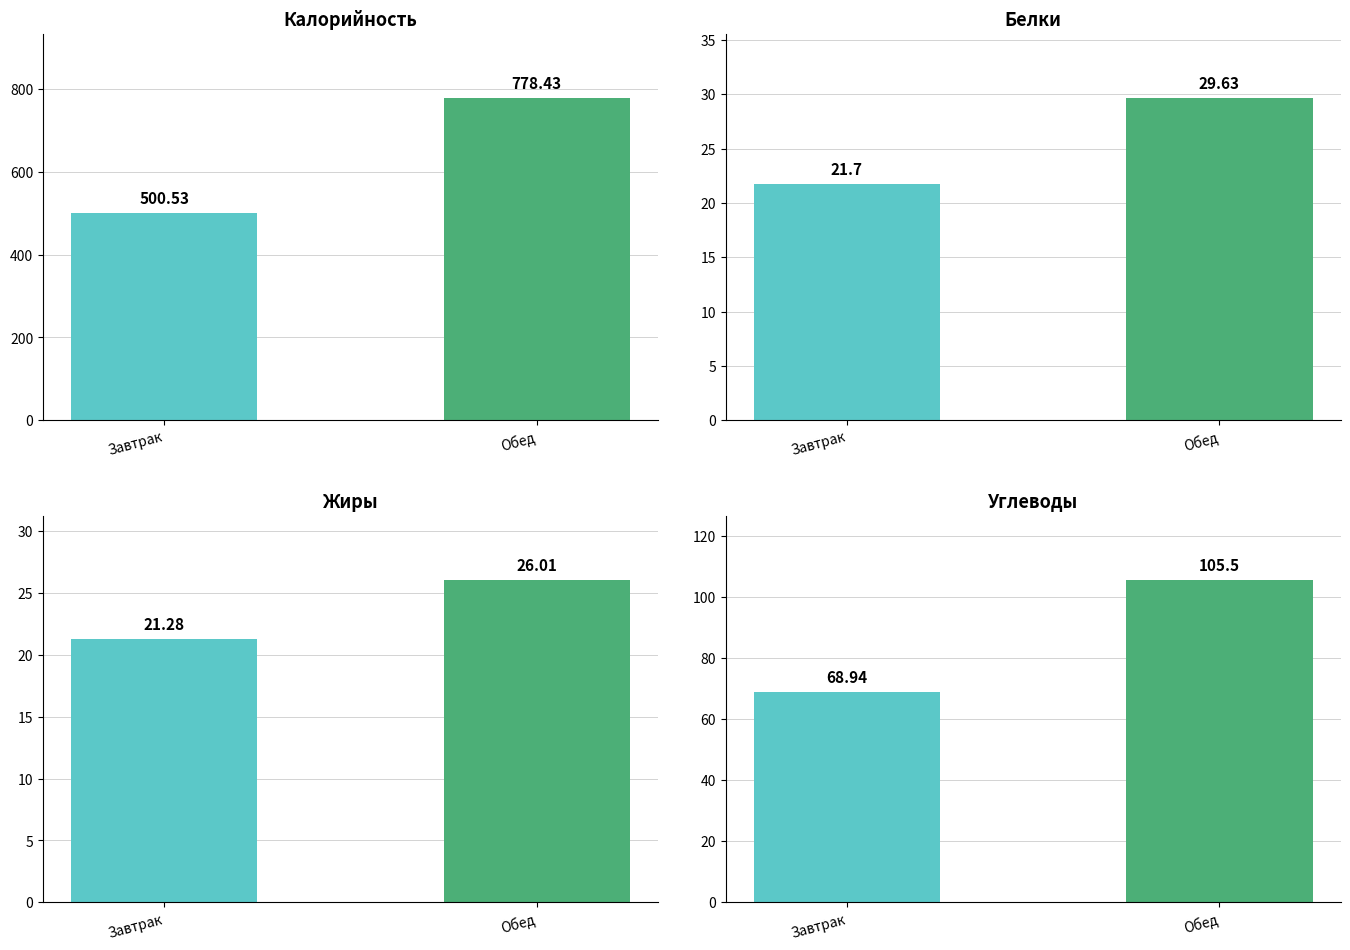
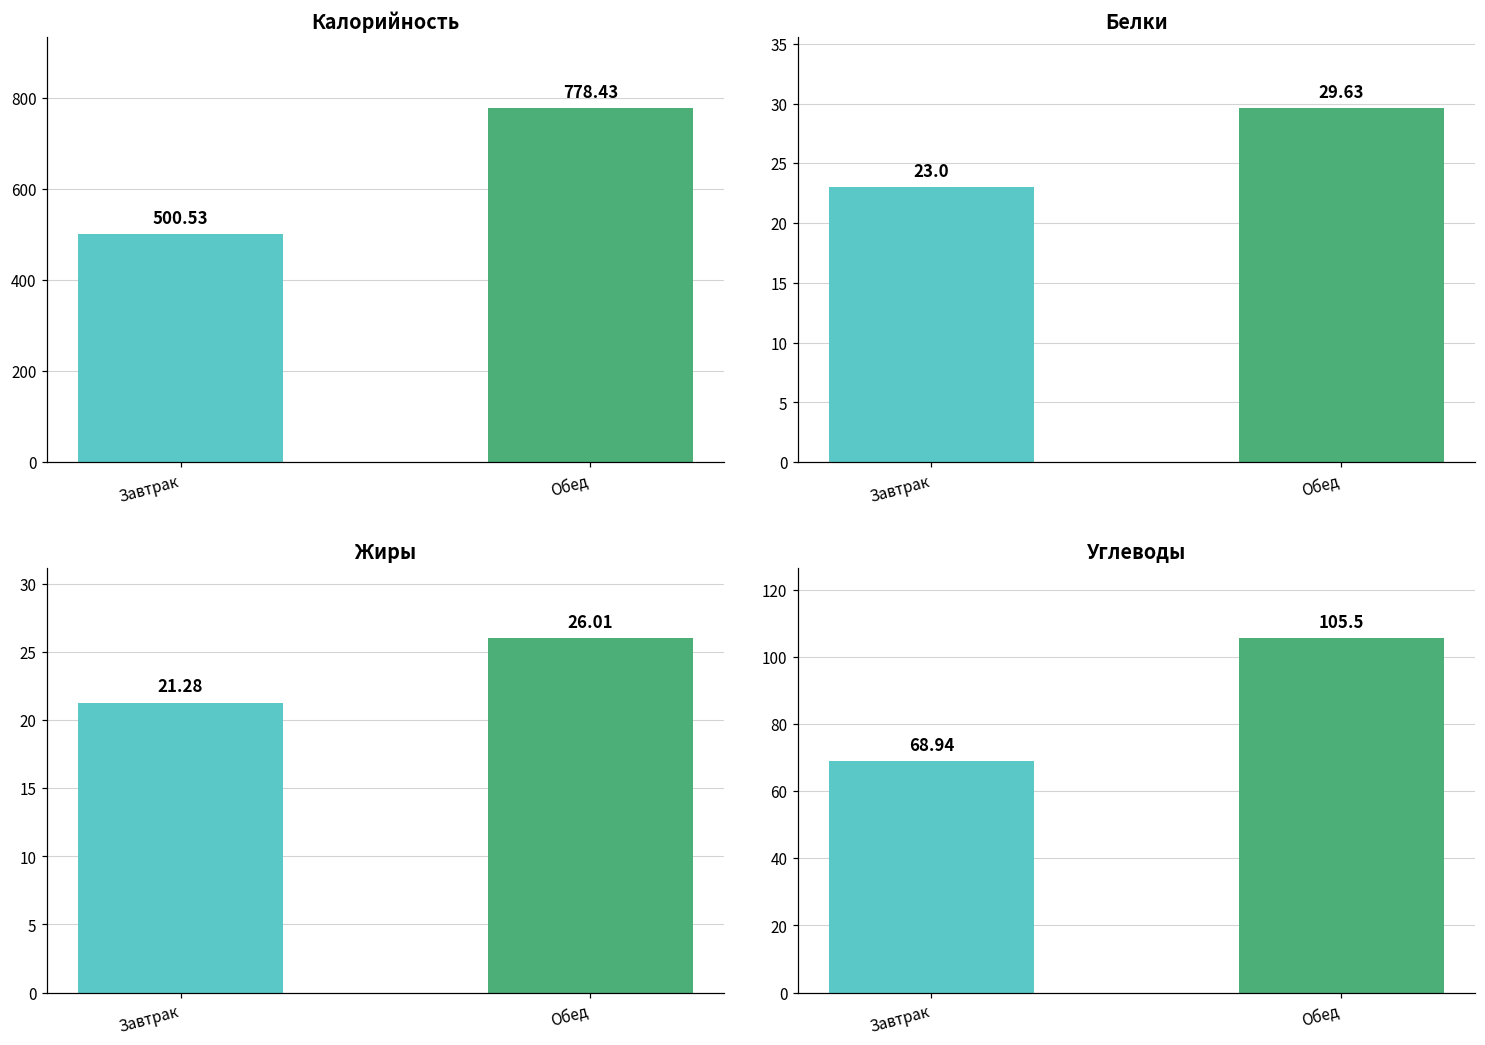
Белки, Завтрак: 21.7 -> 23.0
